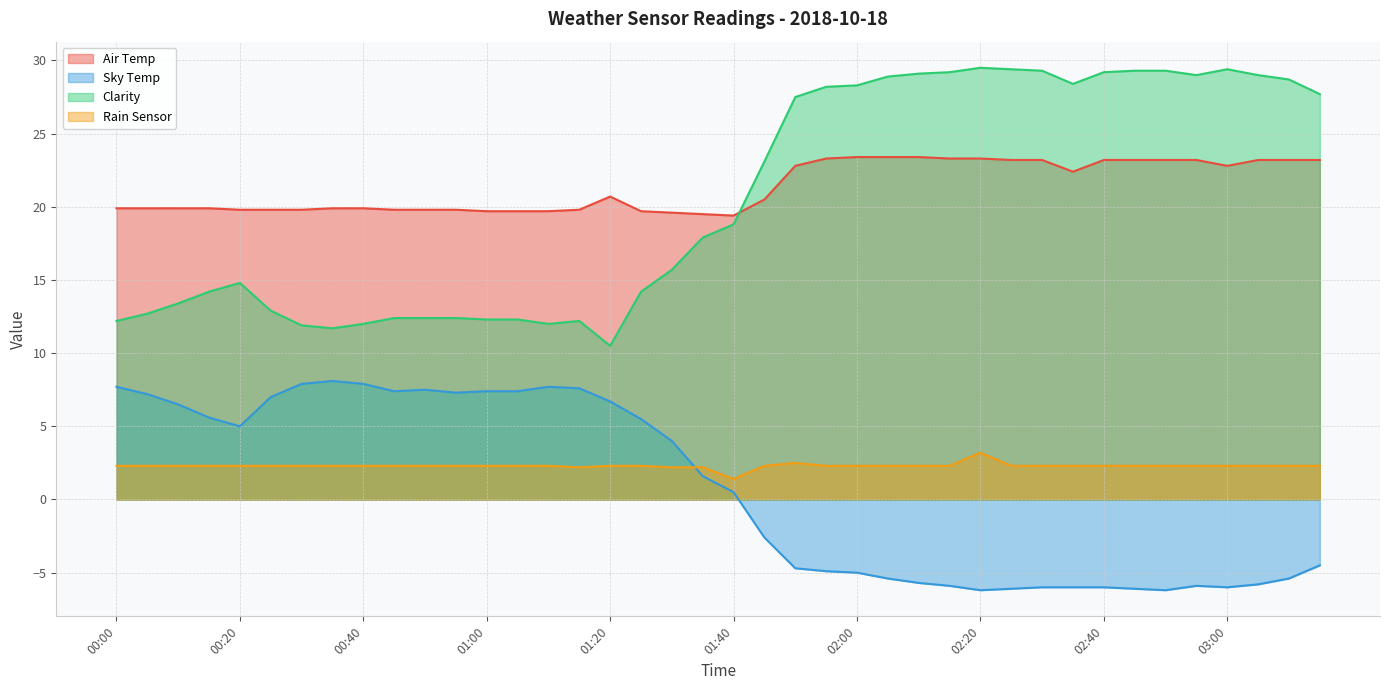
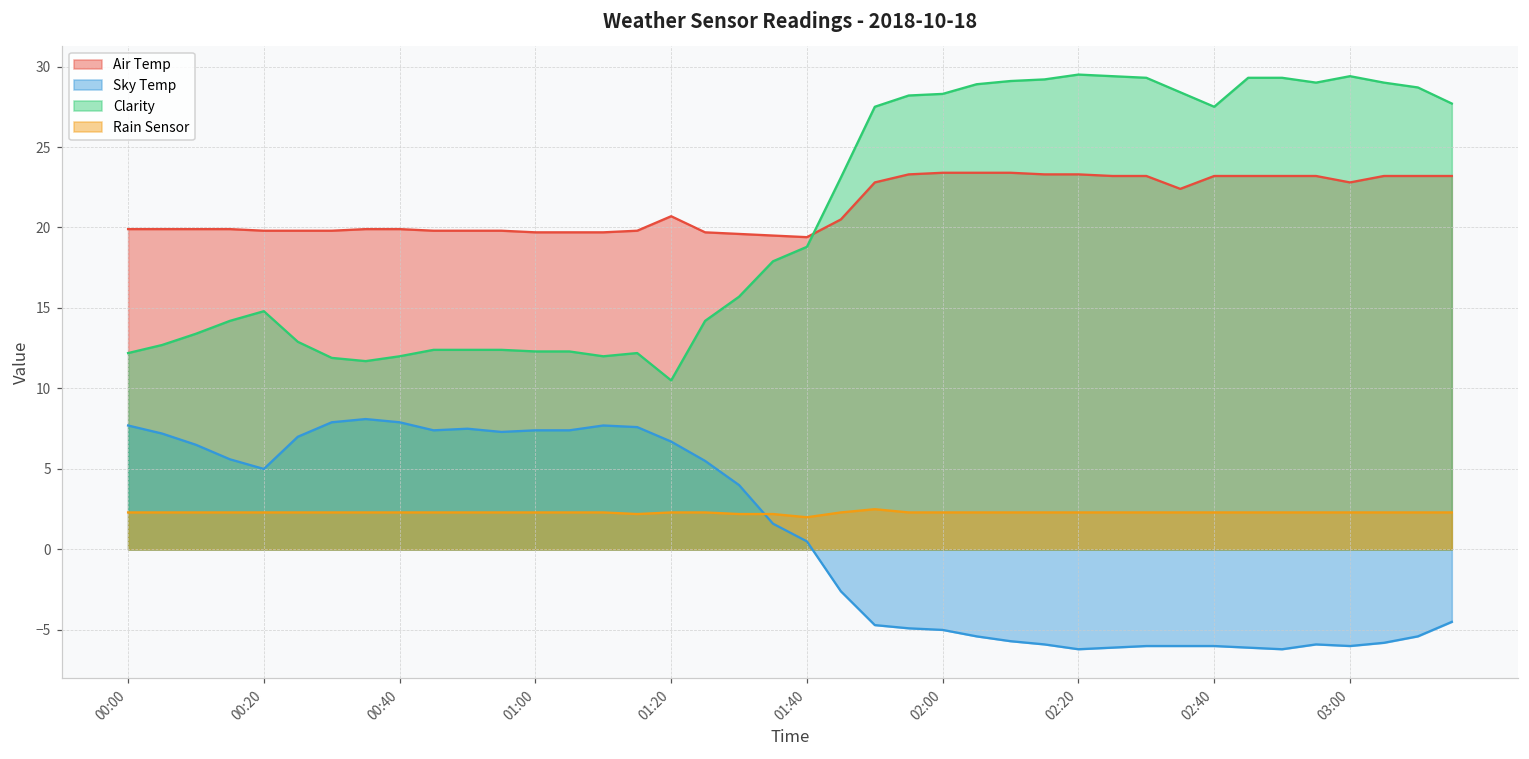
Rain Sensor, 01:40: 1.4 -> 2.0
Rain Sensor, 02:20: 3.2 -> 2.3
Clarity, 02:40: 29.2 -> 27.5
